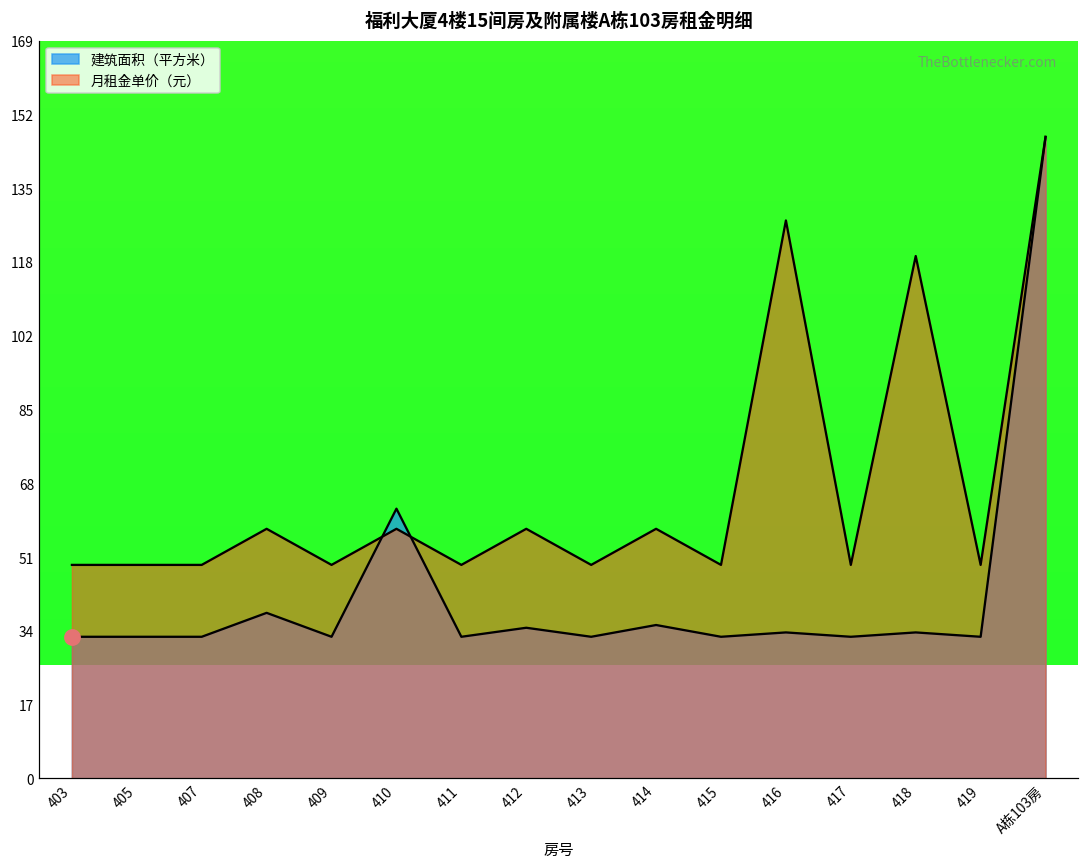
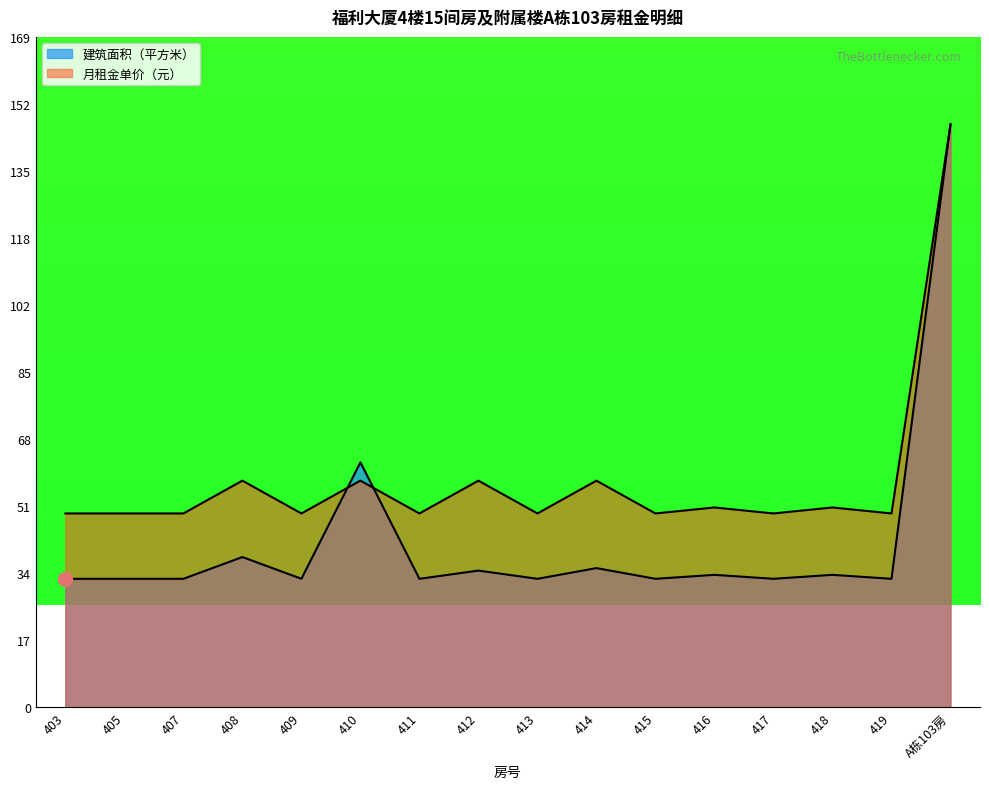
月租金单价（元）, 416: 128 -> 50
月租金单价（元）, 418: 120 -> 50
